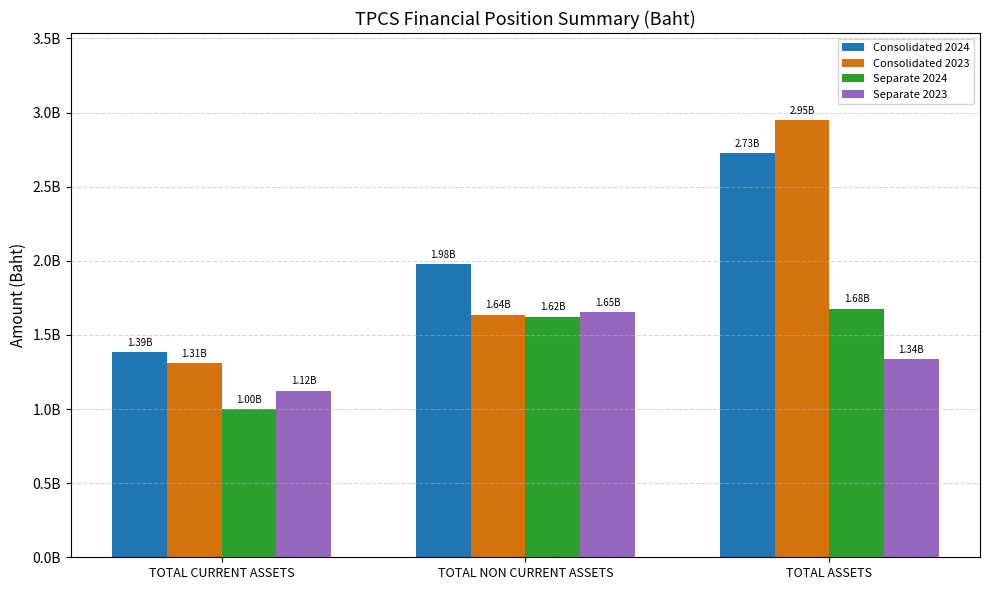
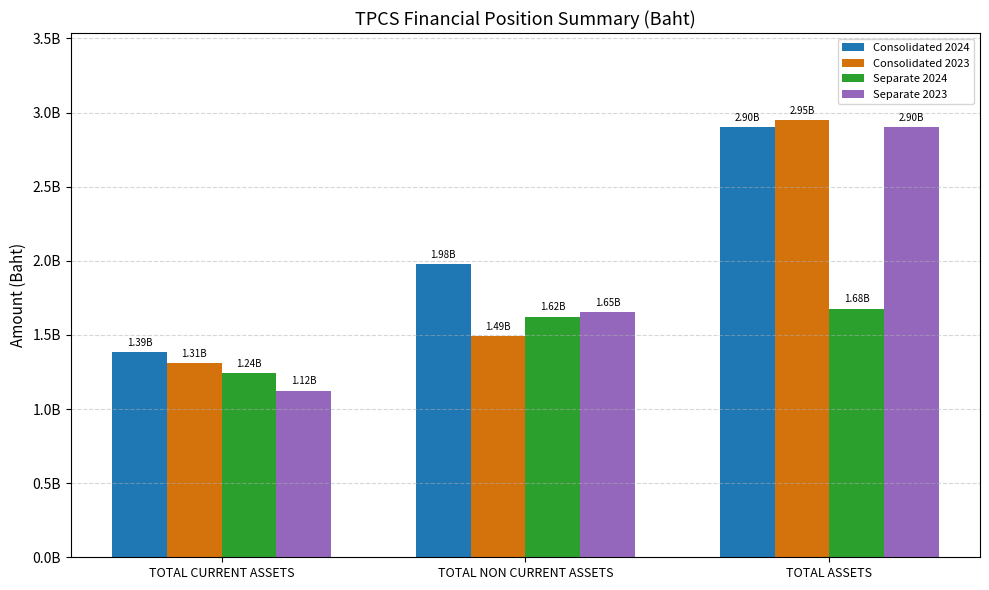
Separate 2024, TOTAL CURRENT ASSETS: 1.00B -> 1.24B
Consolidated 2023, TOTAL NON CURRENT ASSETS: 1.64B -> 1.49B
Consolidated 2024, TOTAL ASSETS: 2.73B -> 2.90B
Separate 2023, TOTAL ASSETS: 1.34B -> 2.90B
